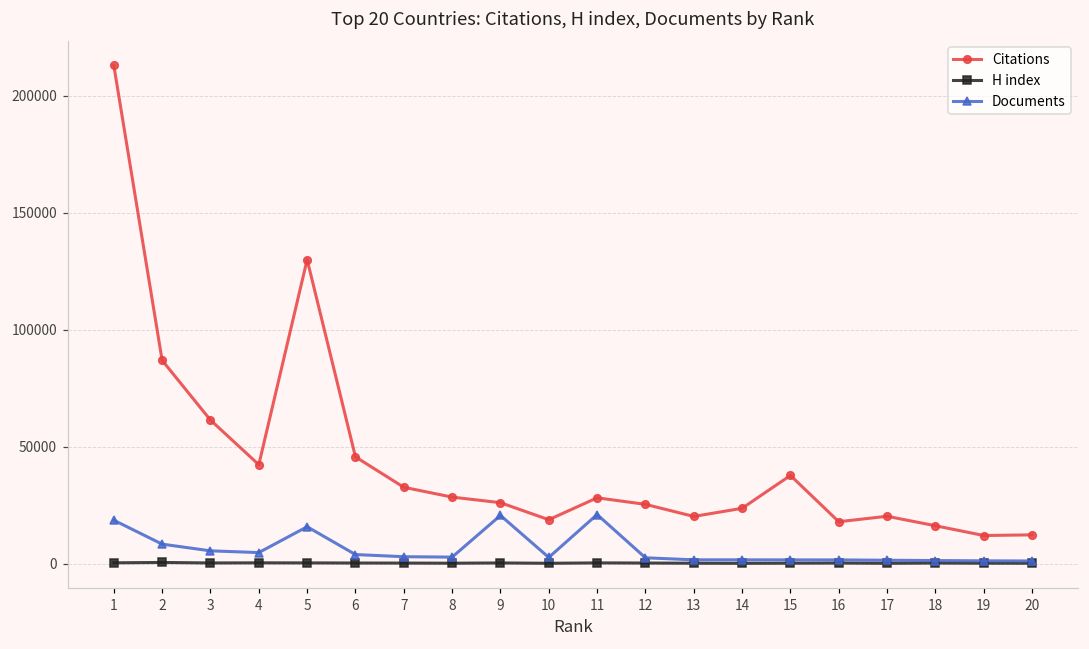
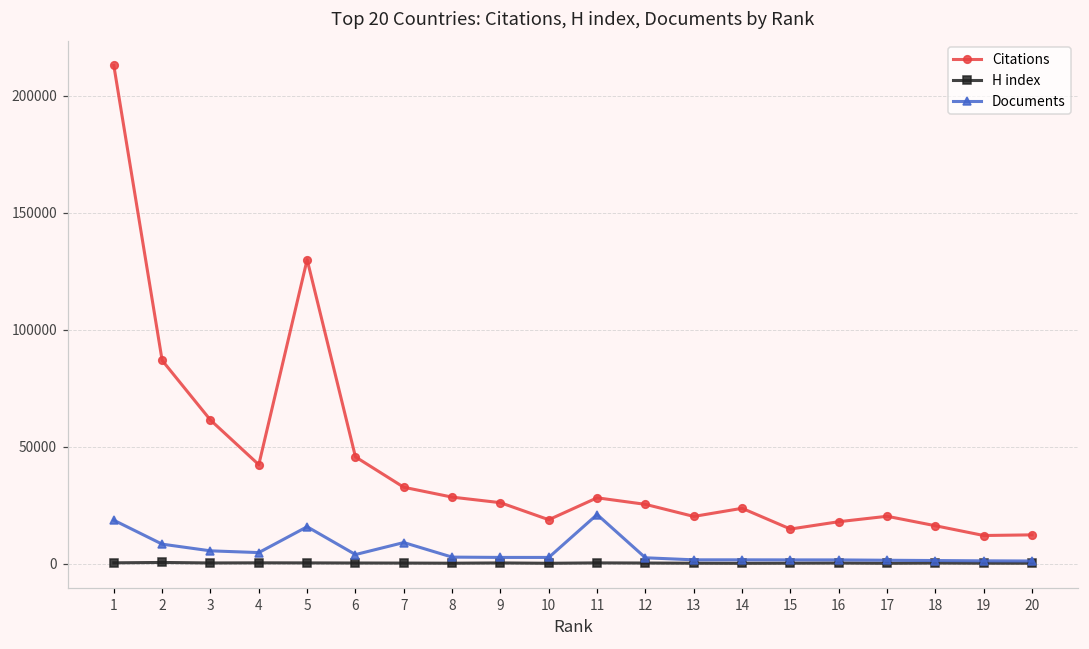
Documents, 7: 3000 -> 9000
Documents, 9: 21000 -> 3000
Citations, 15: 38000 -> 15000
